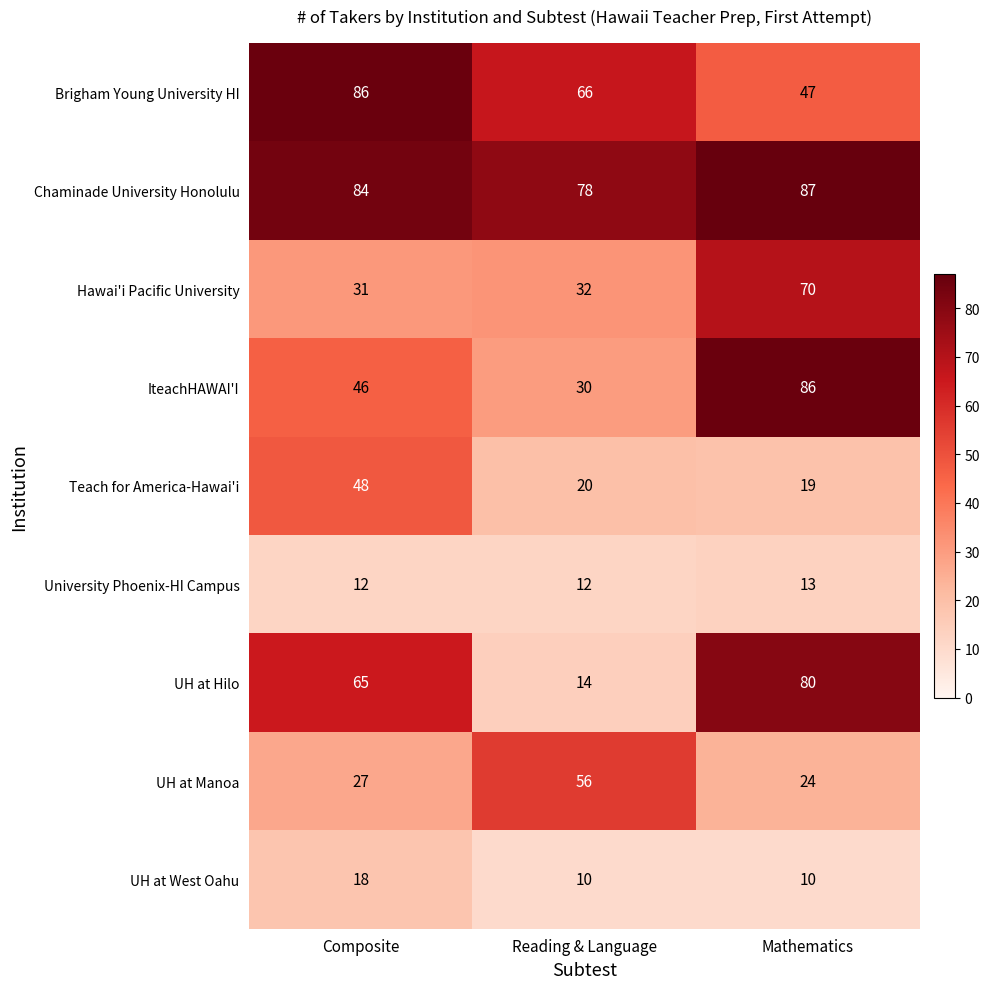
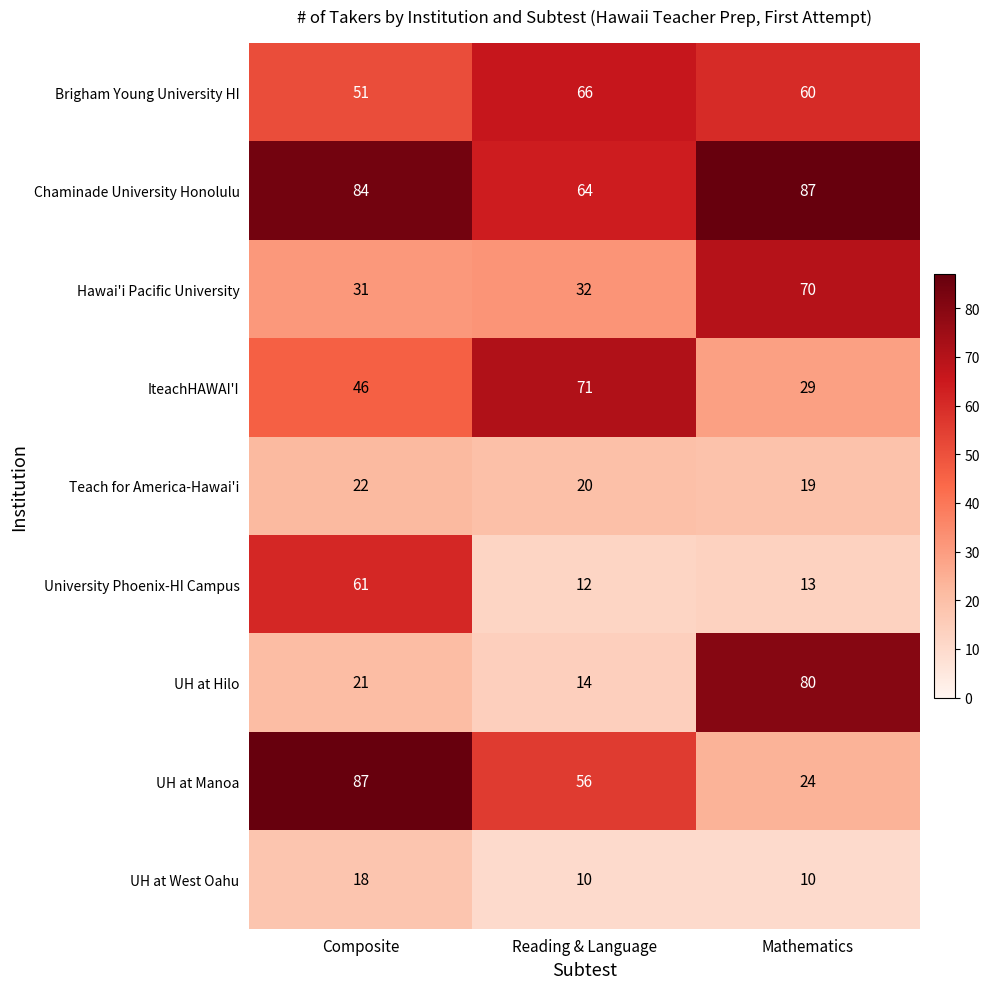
Brigham Young University HI, Composite: 86 -> 51
Brigham Young University HI, Mathematics: 47 -> 60
Chaminade University Honolulu, Reading & Language: 78 -> 64
IteachHAWAI'I, Reading & Language: 30 -> 71
IteachHAWAI'I, Mathematics: 86 -> 29
Teach for America-Hawai'i, Composite: 48 -> 22
University Phoenix-HI Campus, Composite: 12 -> 61
UH at Hilo, Composite: 65 -> 21
UH at Manoa, Composite: 27 -> 87
